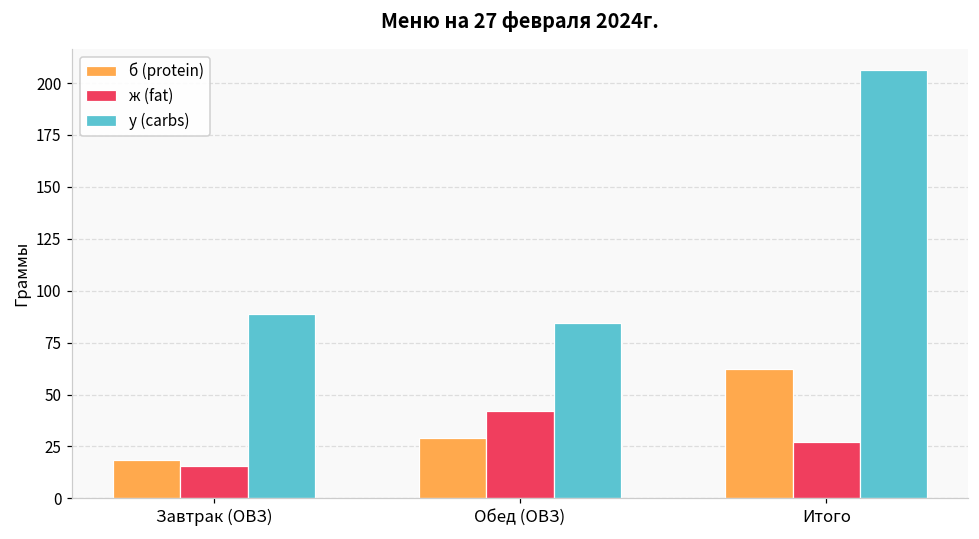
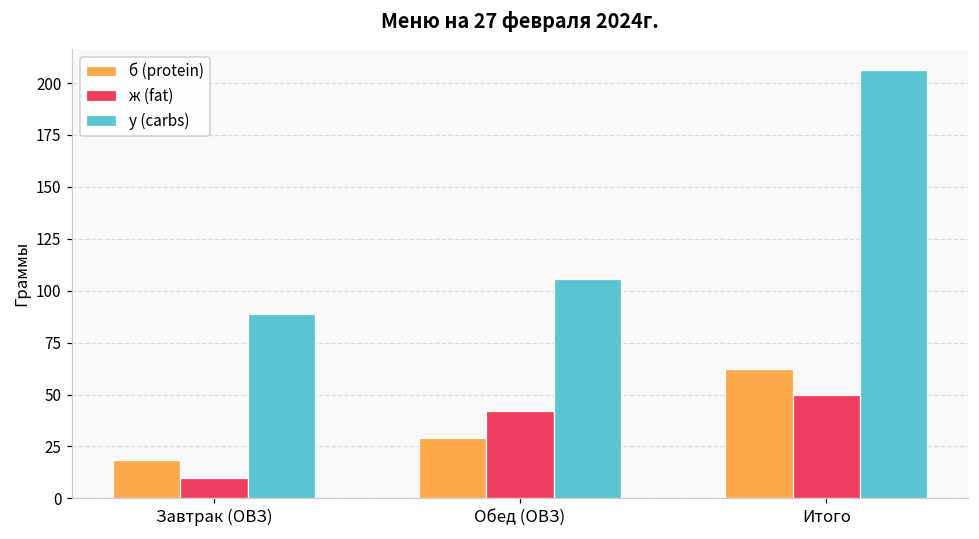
ж (fat), Завтрак (ОВЗ): 16 -> 10
у (carbs), Обед (ОВЗ): 85 -> 106
ж (fat), Итого: 27 -> 50
